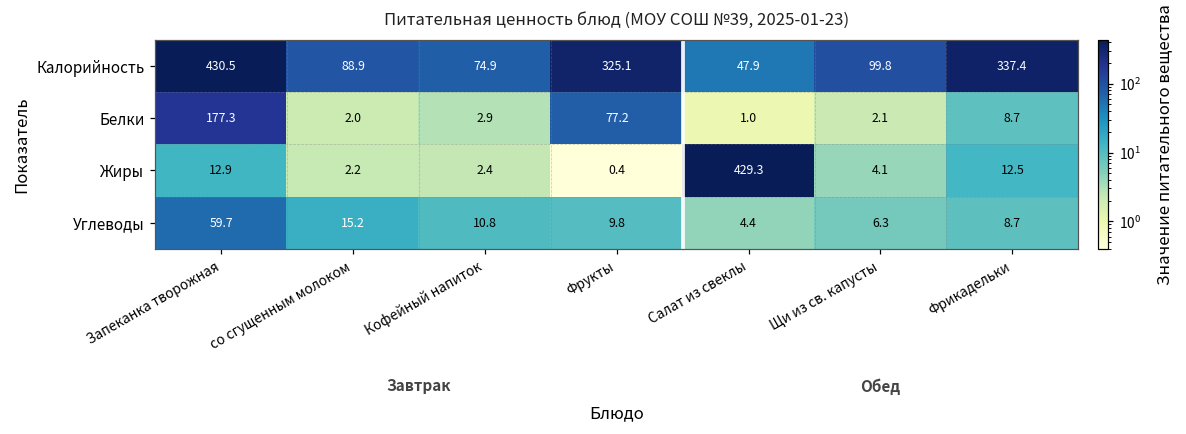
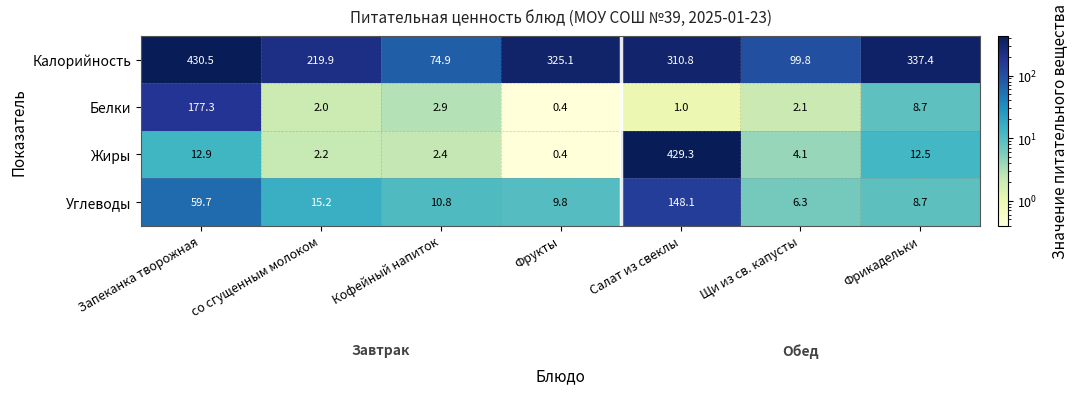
Калорийность, со сгущенным молоком: 88.9 -> 219.9
Калорийность, Салат из свеклы: 47.9 -> 310.8
Белки, Фрукты: 77.2 -> 0.4
Углеводы, Салат из свеклы: 4.4 -> 148.1
